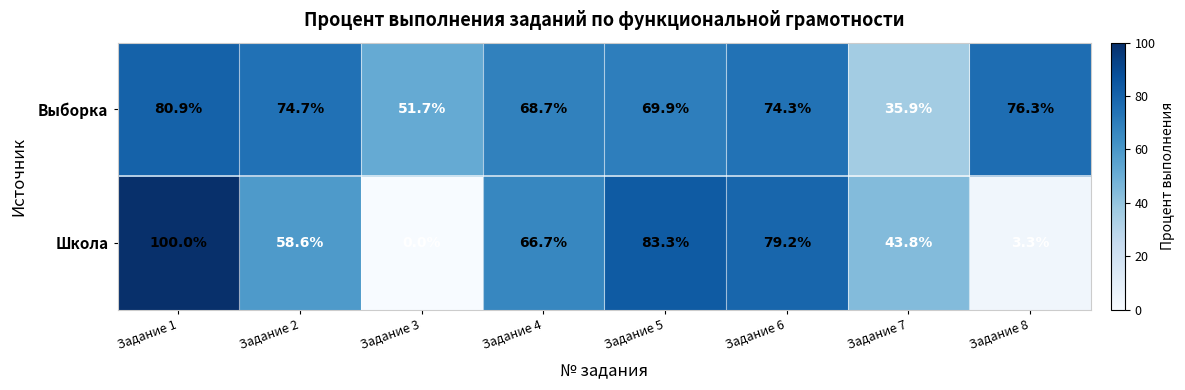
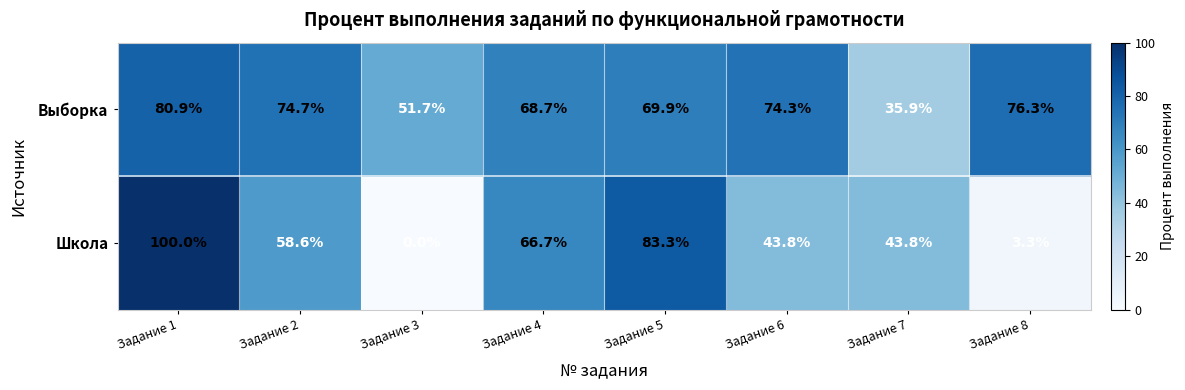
Школа, Задание 6: 79.2% -> 43.8%
